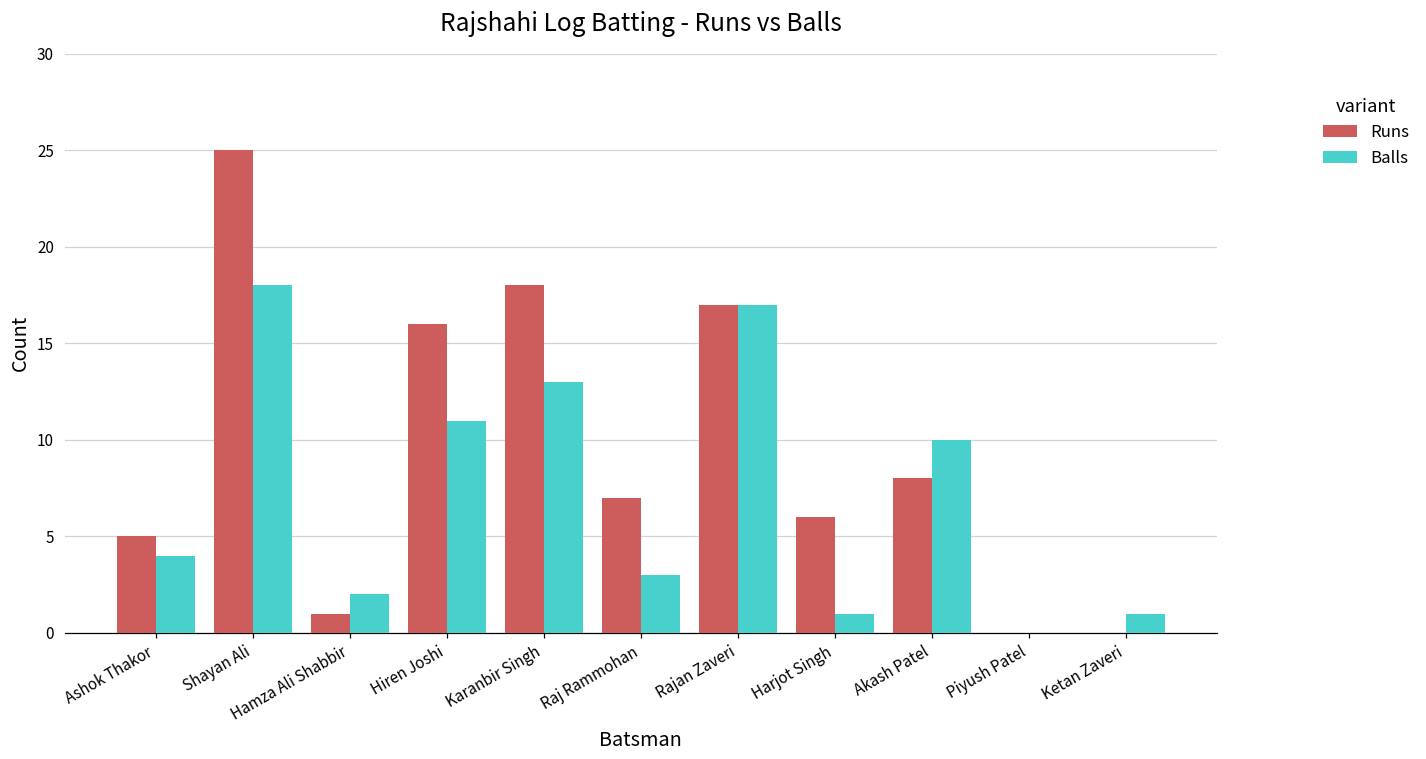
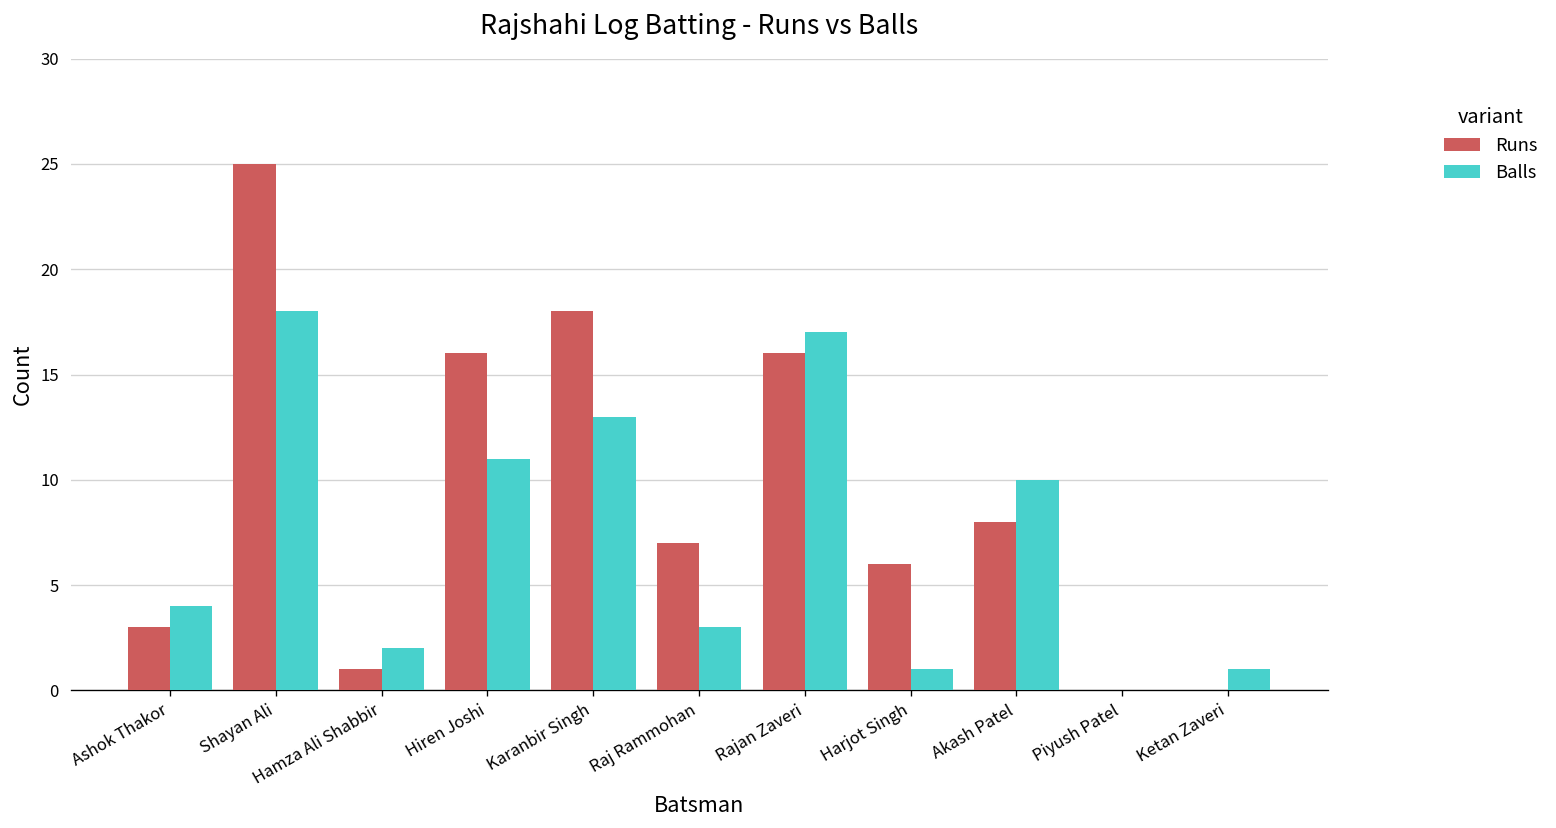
Runs, Ashok Thakor: 5 -> 3
Runs, Rajan Zaveri: 17 -> 16
